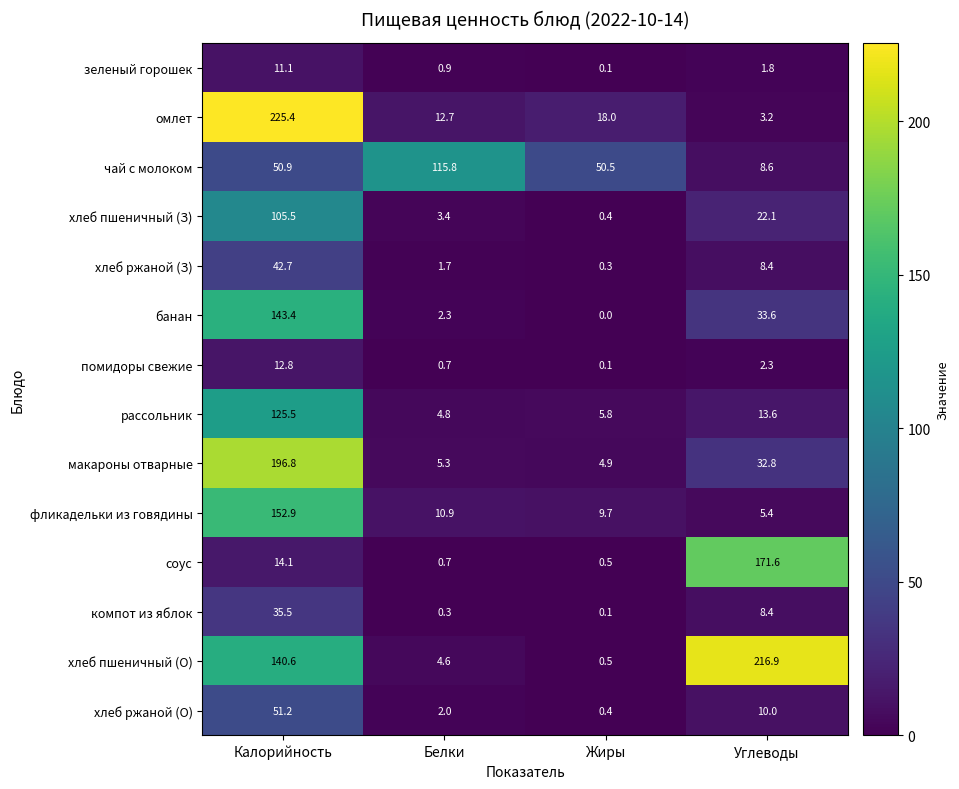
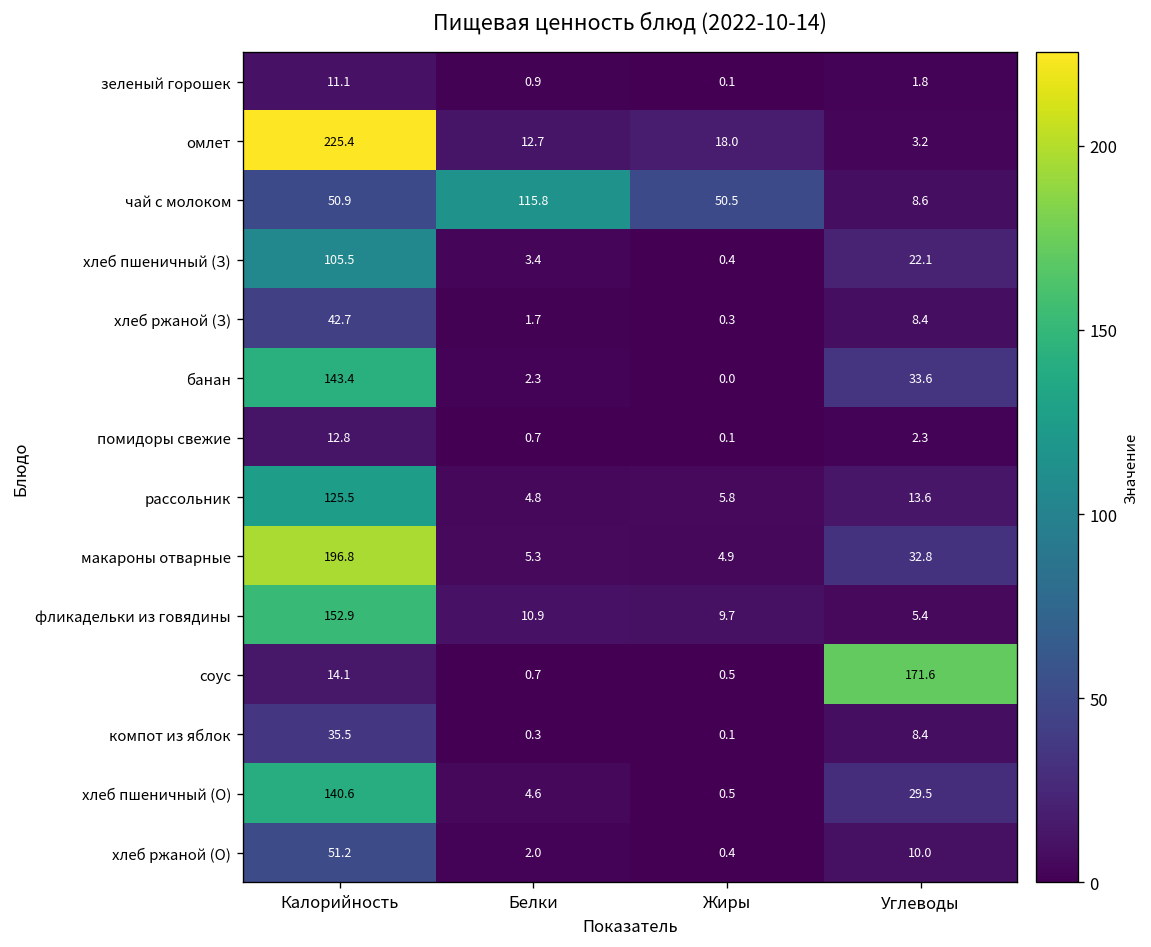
хлеб пшеничный (О), Углеводы: 216.9 -> 29.5
